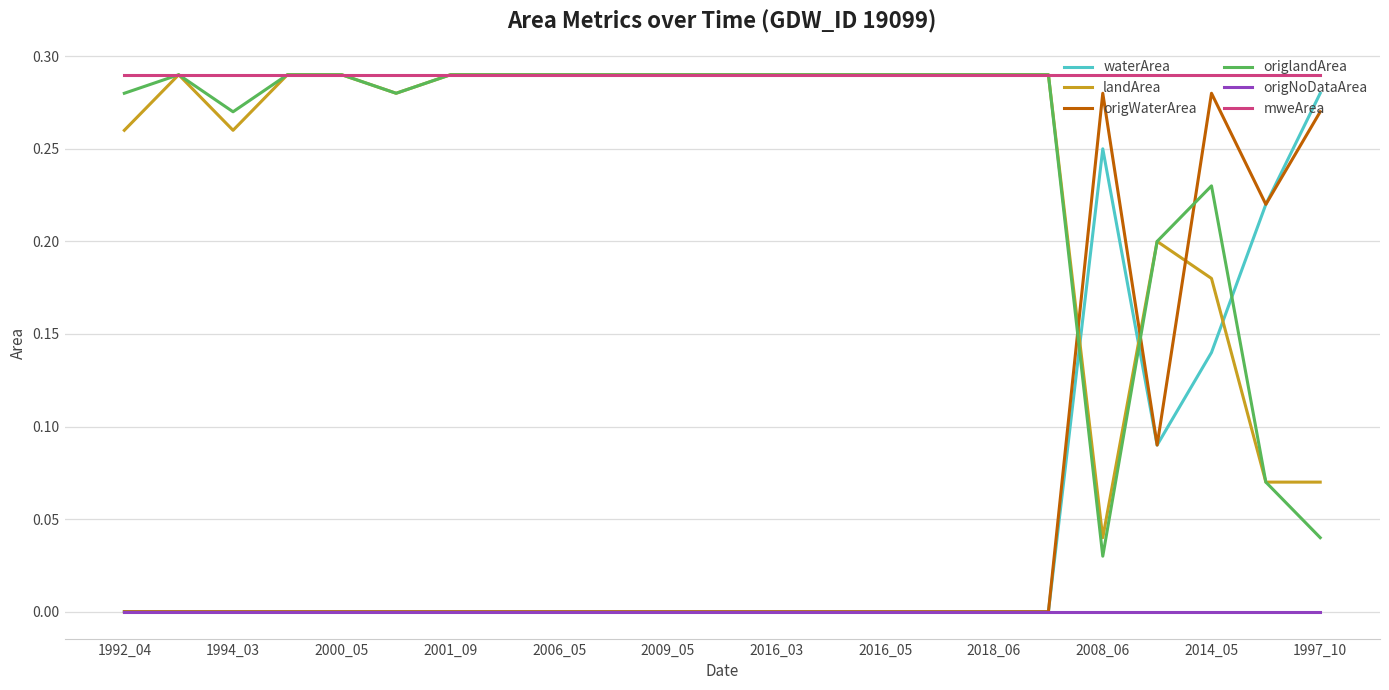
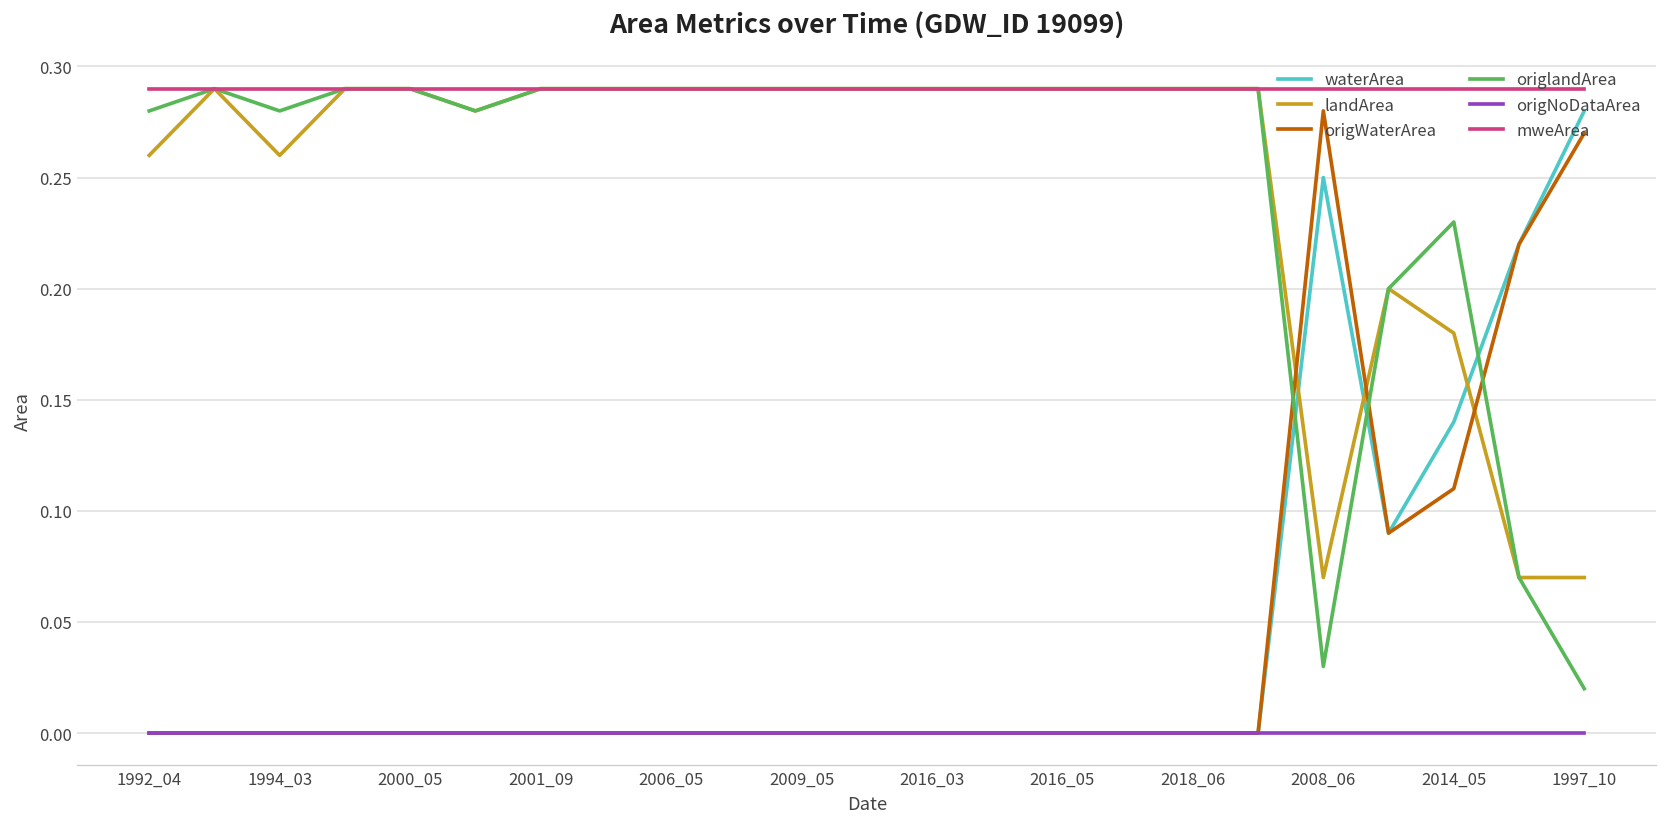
origlandArea, 1994_03: 0.27 -> 0.28
landArea, 2008_06: 0.04 -> 0.07
origWaterArea, 2014_05: 0.28 -> 0.11
origlandArea, 1997_10: 0.04 -> 0.02
